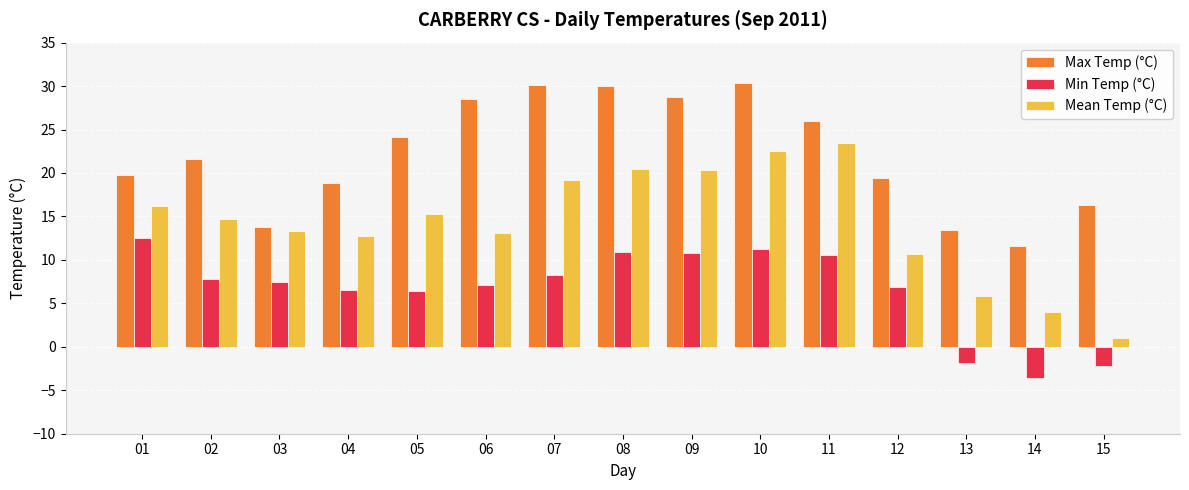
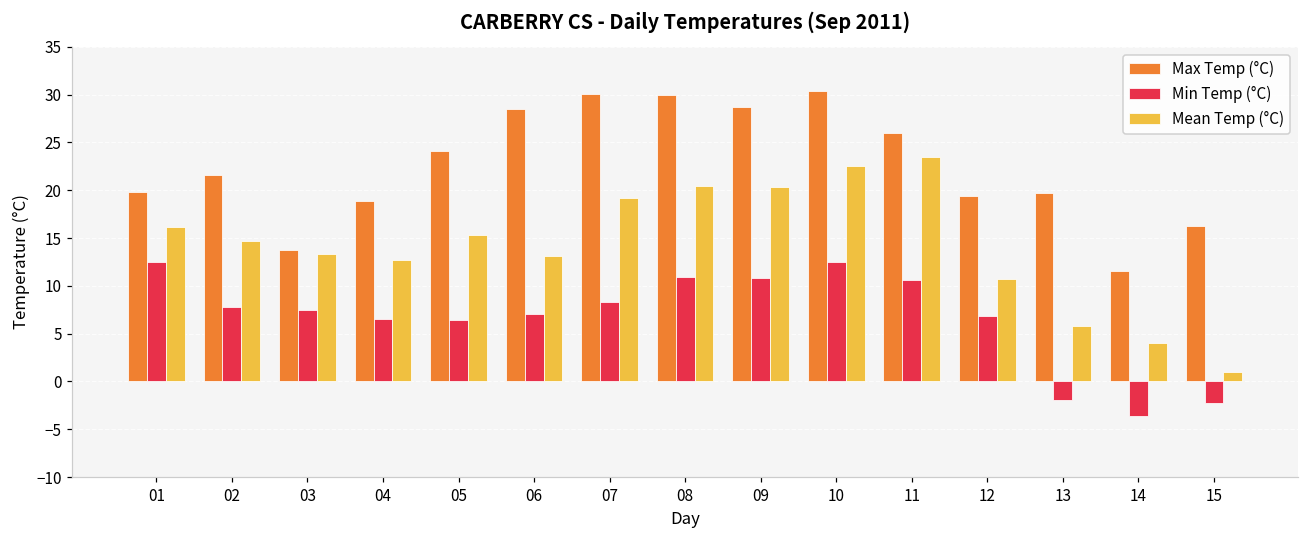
Min Temp (°C), 10: 11 -> 13
Max Temp (°C), 13: 13 -> 20
